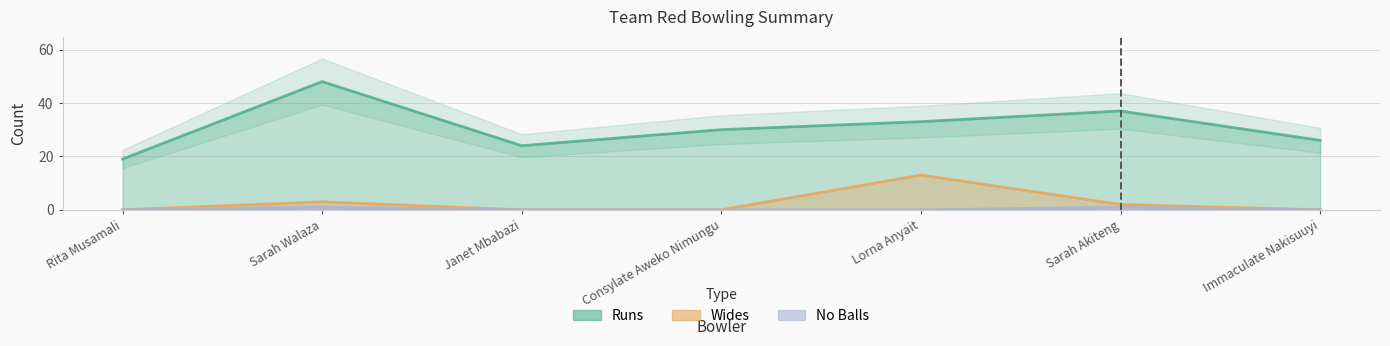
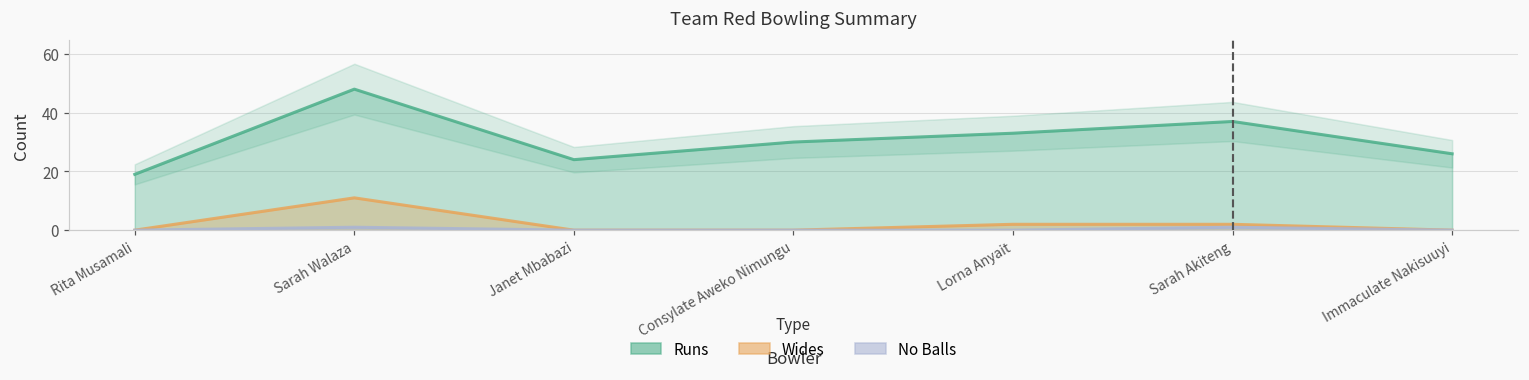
Wides, Sarah Walaza: 3 -> 11
Wides, Lorna Anyait: 13 -> 2
